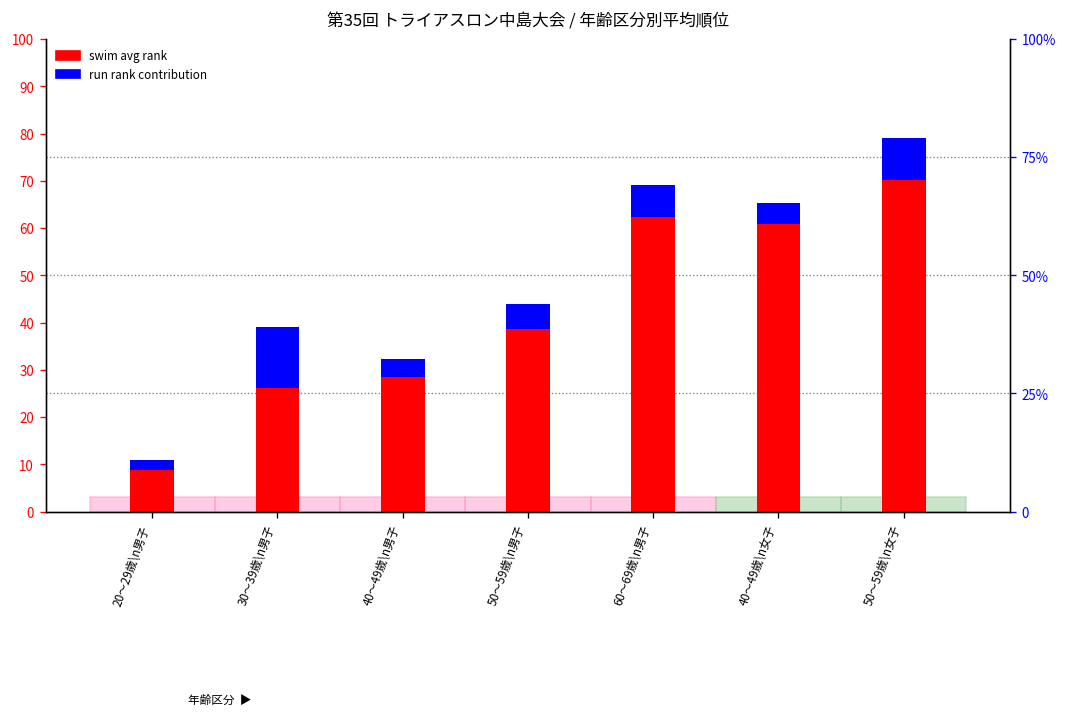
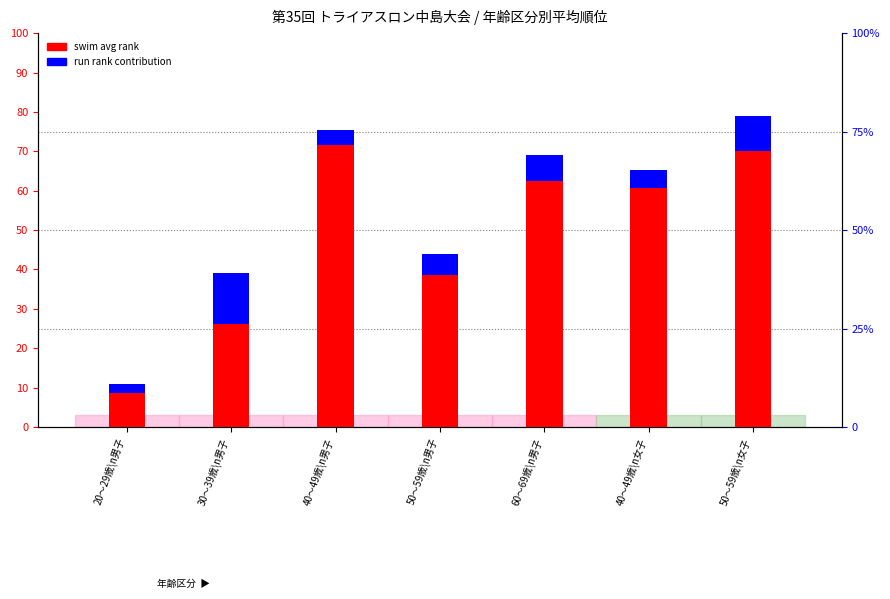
swim avg rank, 40～49歳\n男子: 28 -> 72
